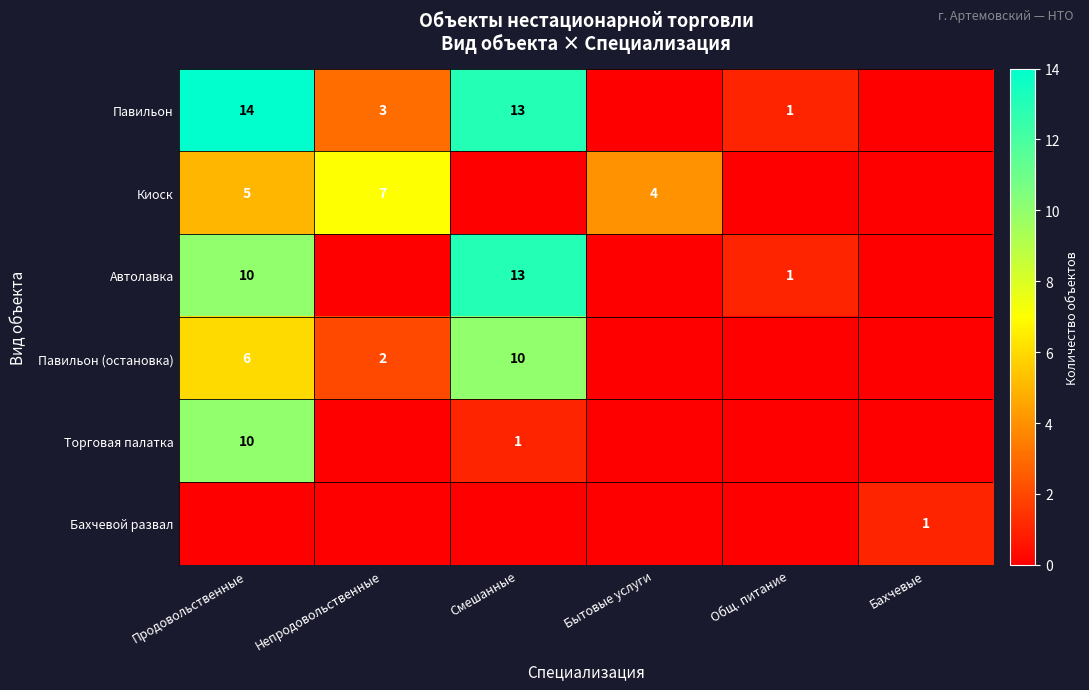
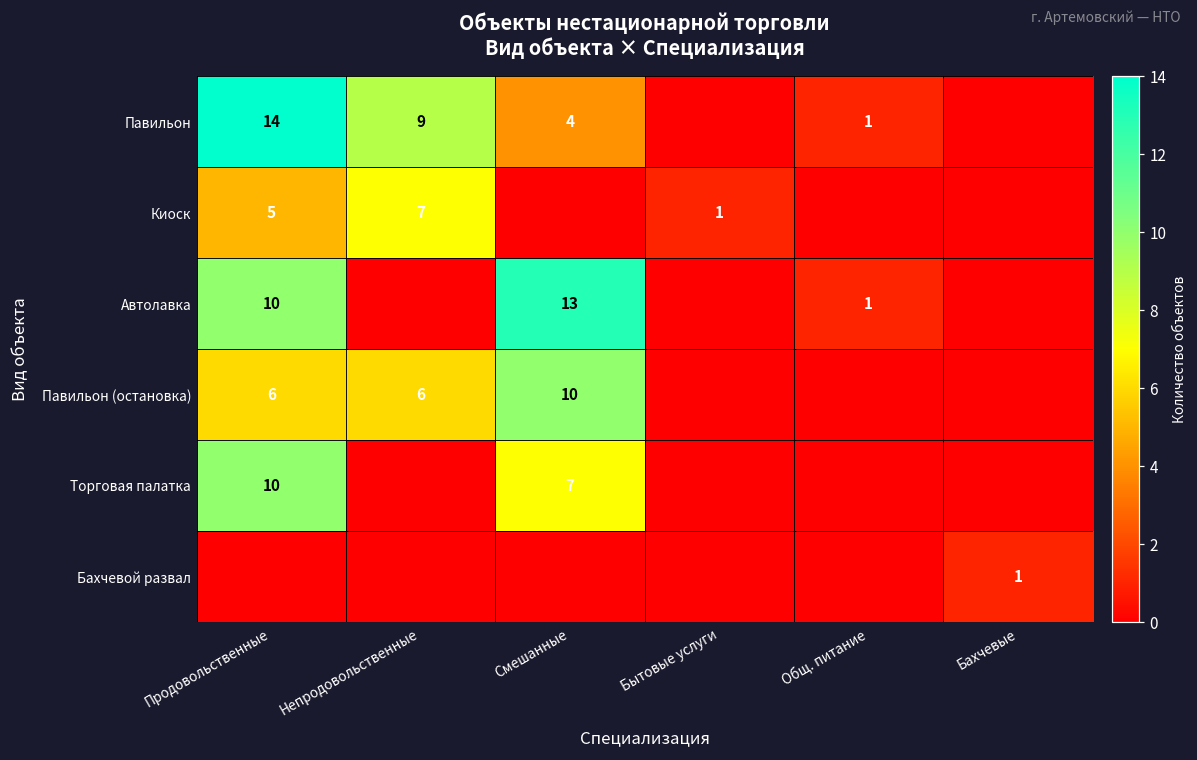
Павильон, Непродовольственные: 3 -> 9
Павильон, Смешанные: 13 -> 4
Киоск, Бытовые услуги: 4 -> 1
Павильон (остановка), Непродовольственные: 2 -> 6
Торговая палатка, Смешанные: 1 -> 7
